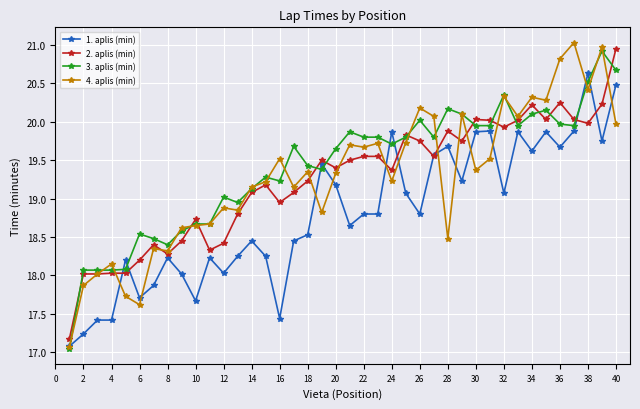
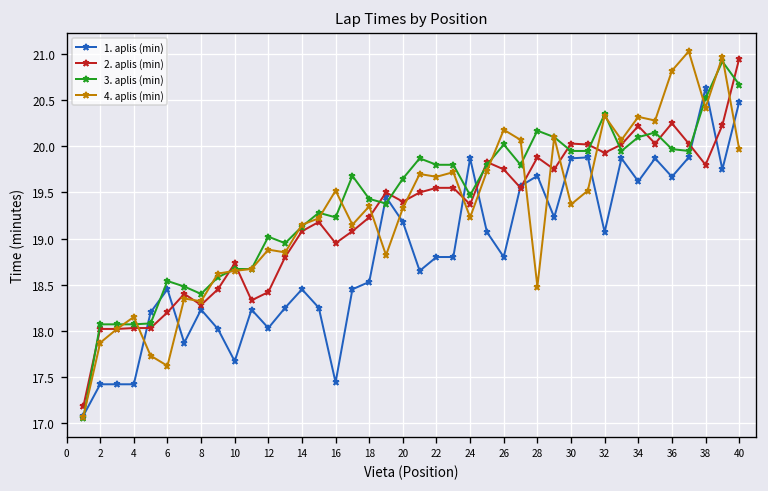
1. aplis (min), 2: 17.2 -> 17.4
1. aplis (min), 6: 17.7 -> 18.5
3. aplis (min), 24: 19.7 -> 19.5
2. aplis (min), 38: 20.0 -> 19.8
